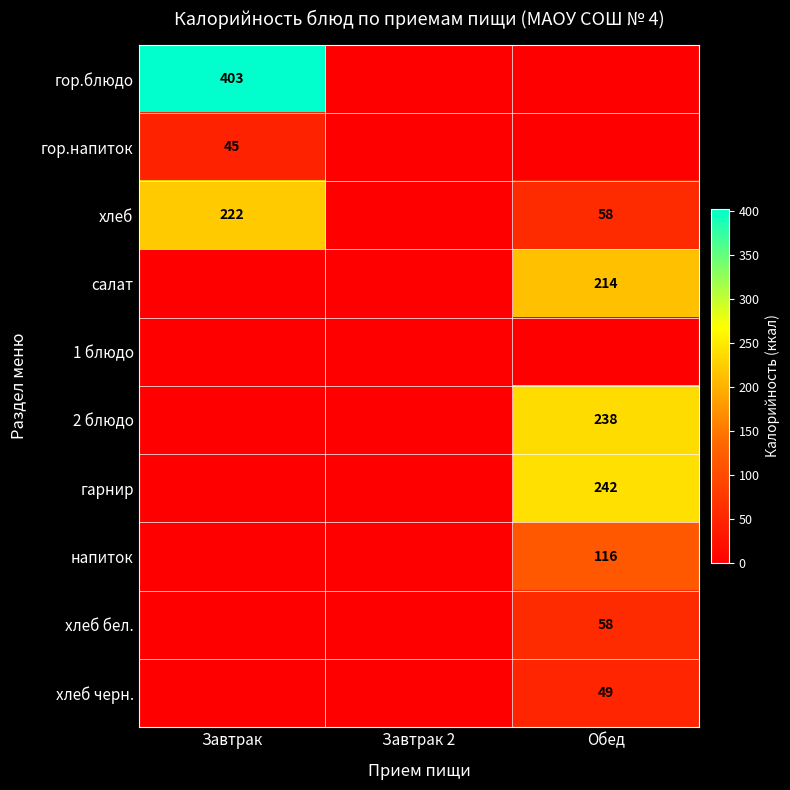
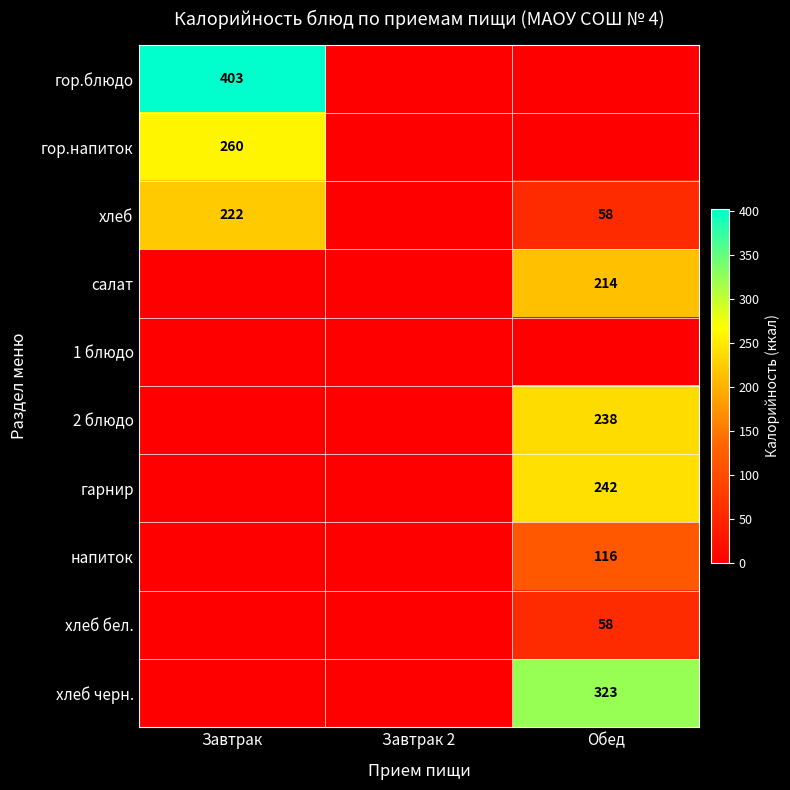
гор.напиток, Завтрак: 45 -> 260
хлеб черн., Обед: 49 -> 323
